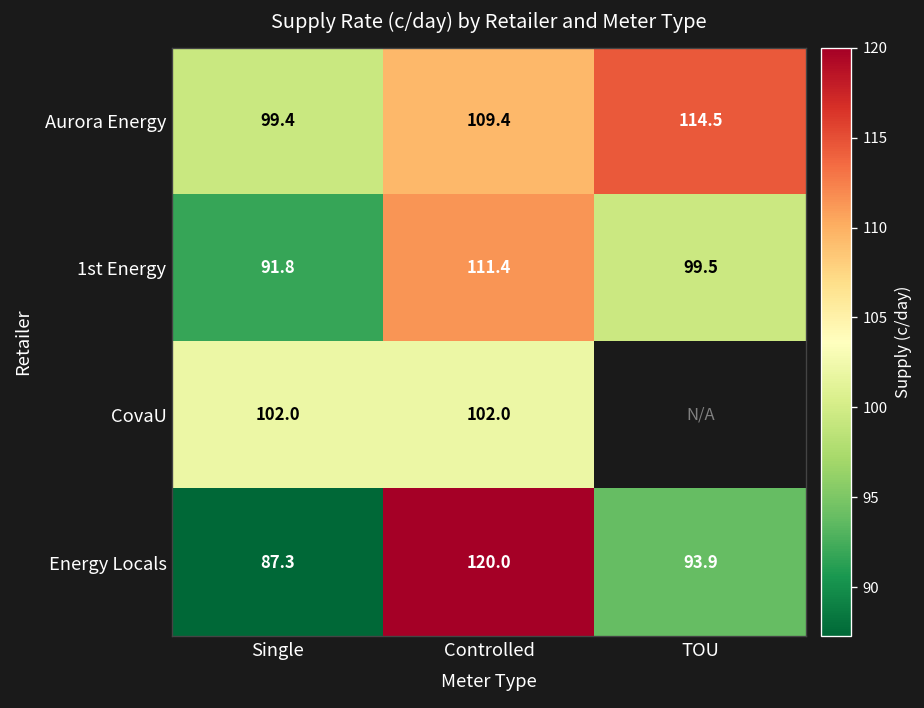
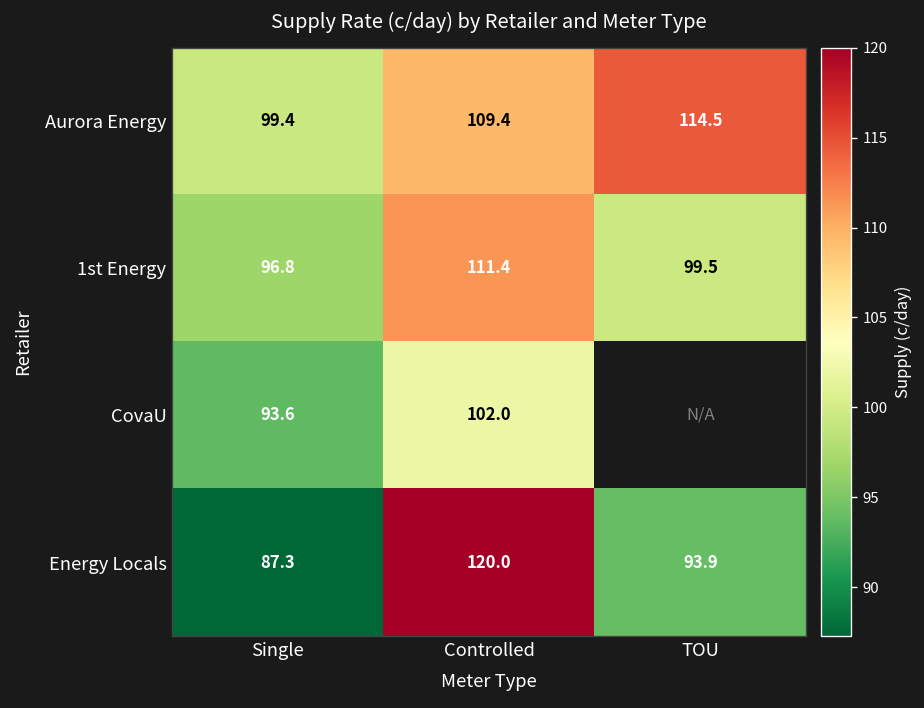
1st Energy, Single: 91.8 -> 96.8
CovaU, Single: 102.0 -> 93.6
